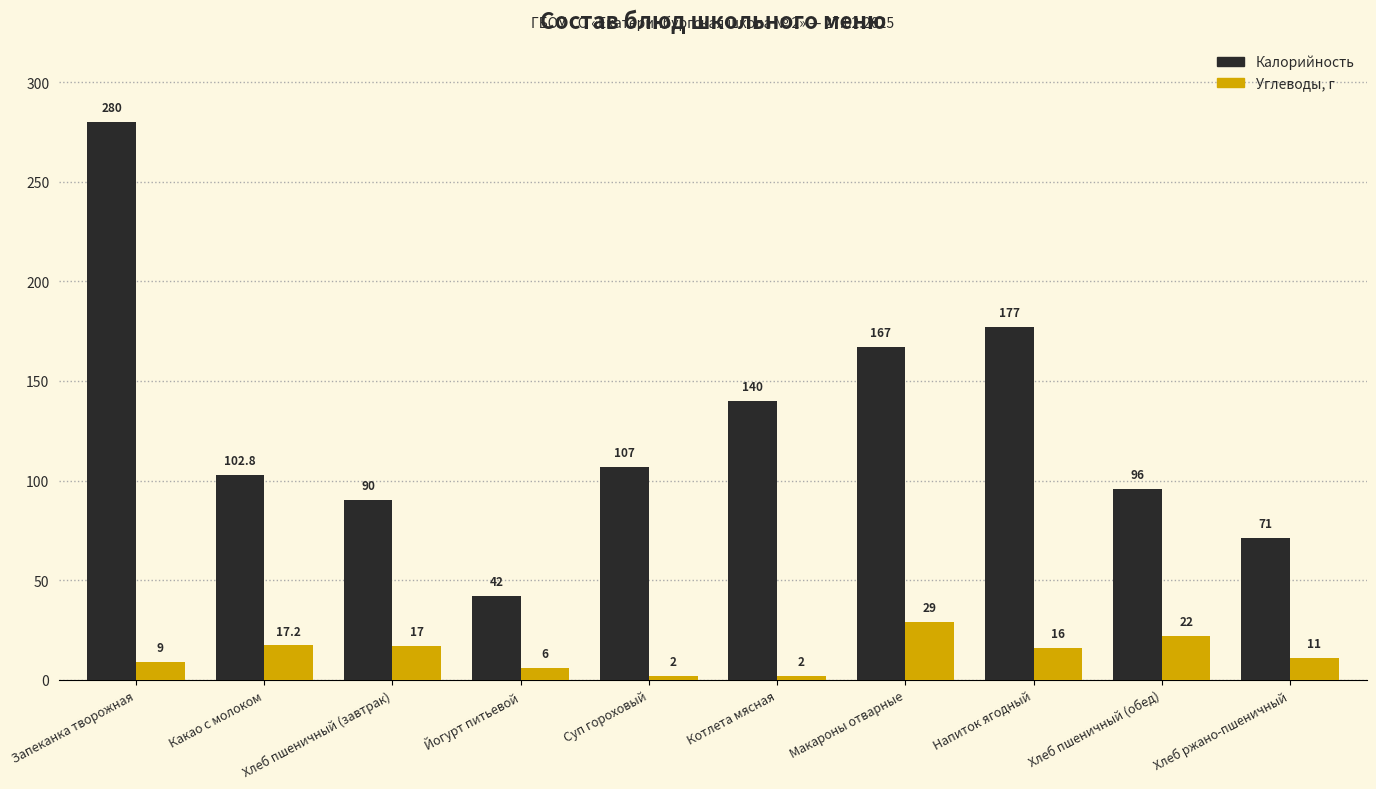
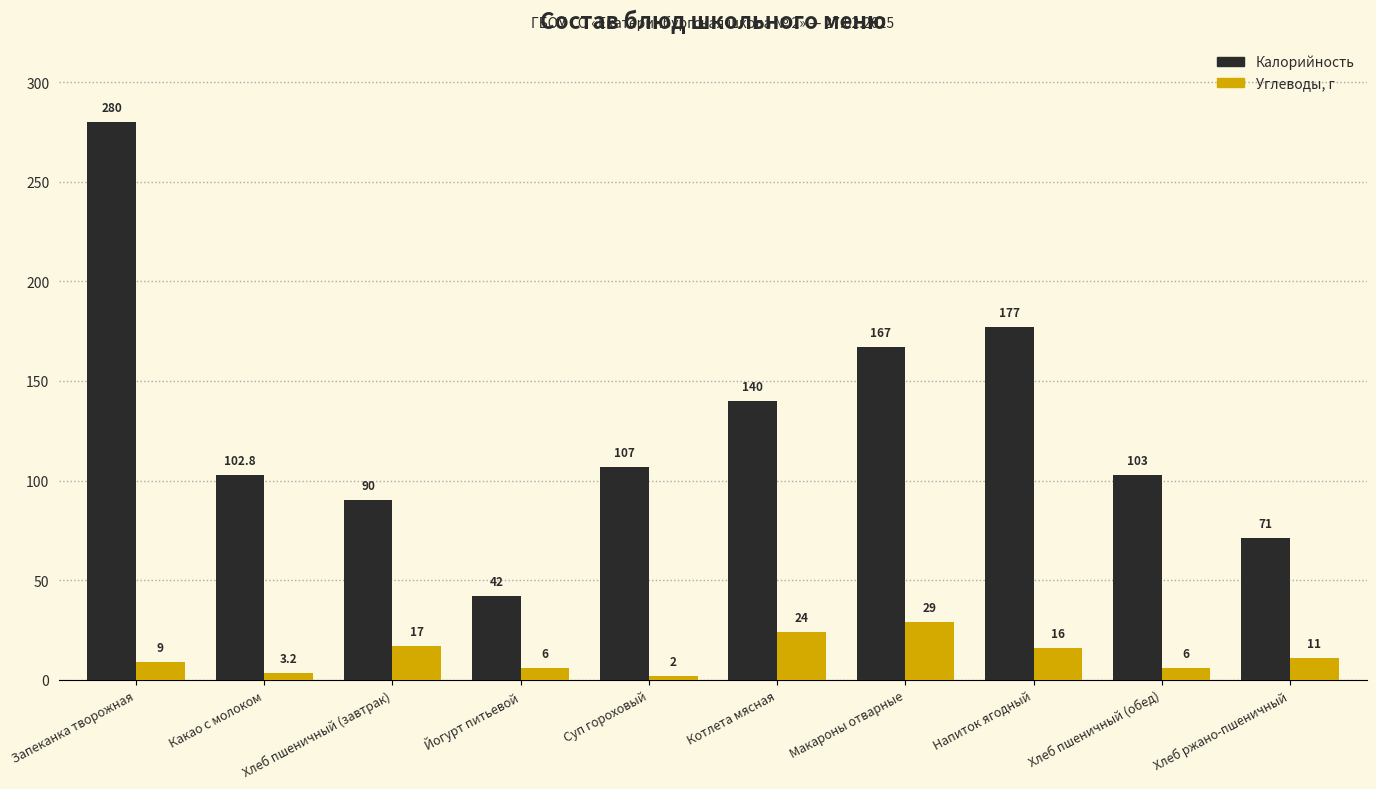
Углеводы, г, Какао с молоком: 17.2 -> 3.2
Углеводы, г, Котлета мясная: 2 -> 24
Калорийность, Хлеб пшеничный (обед): 96 -> 103
Углеводы, г, Хлеб пшеничный (обед): 22 -> 6
